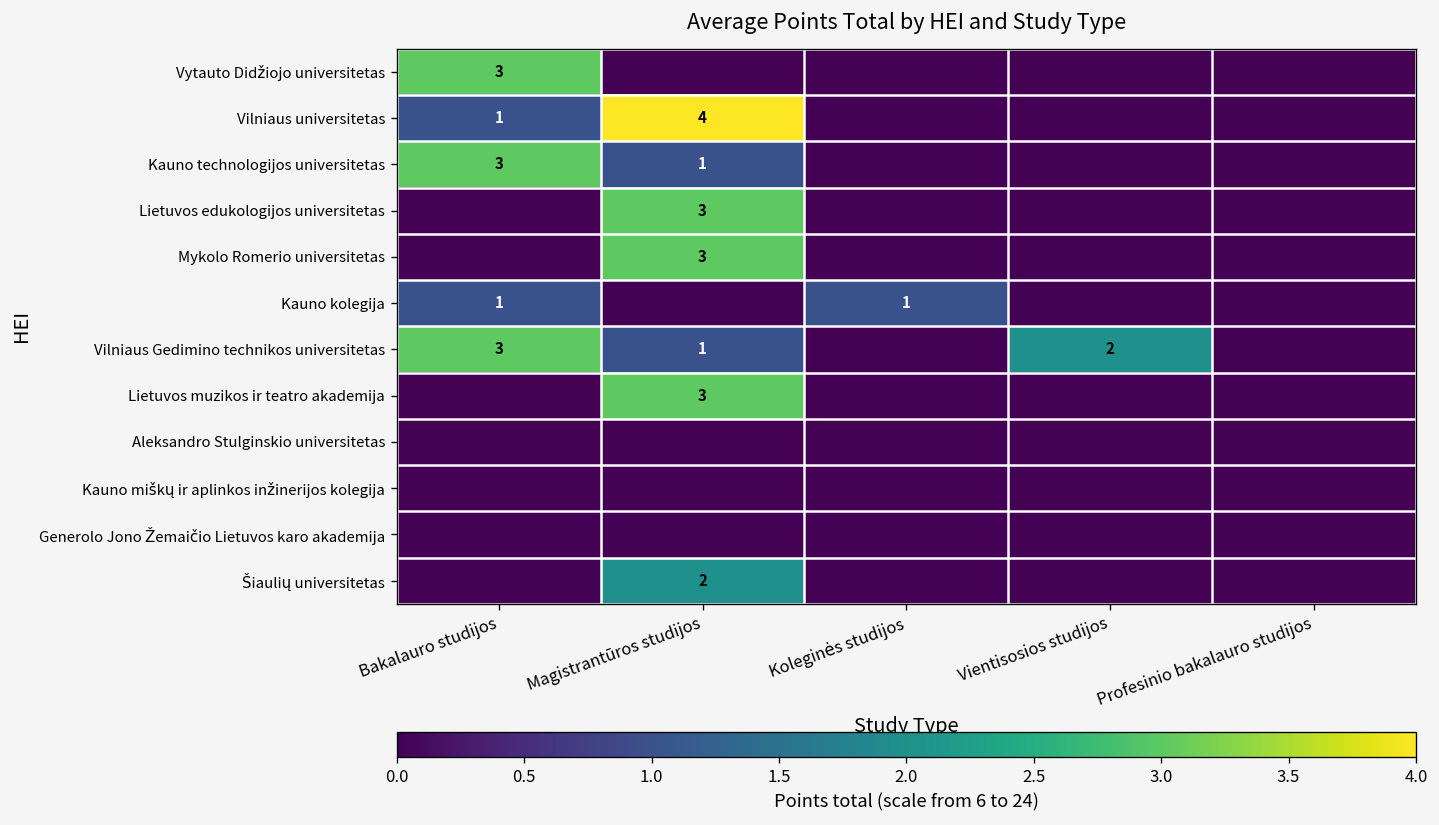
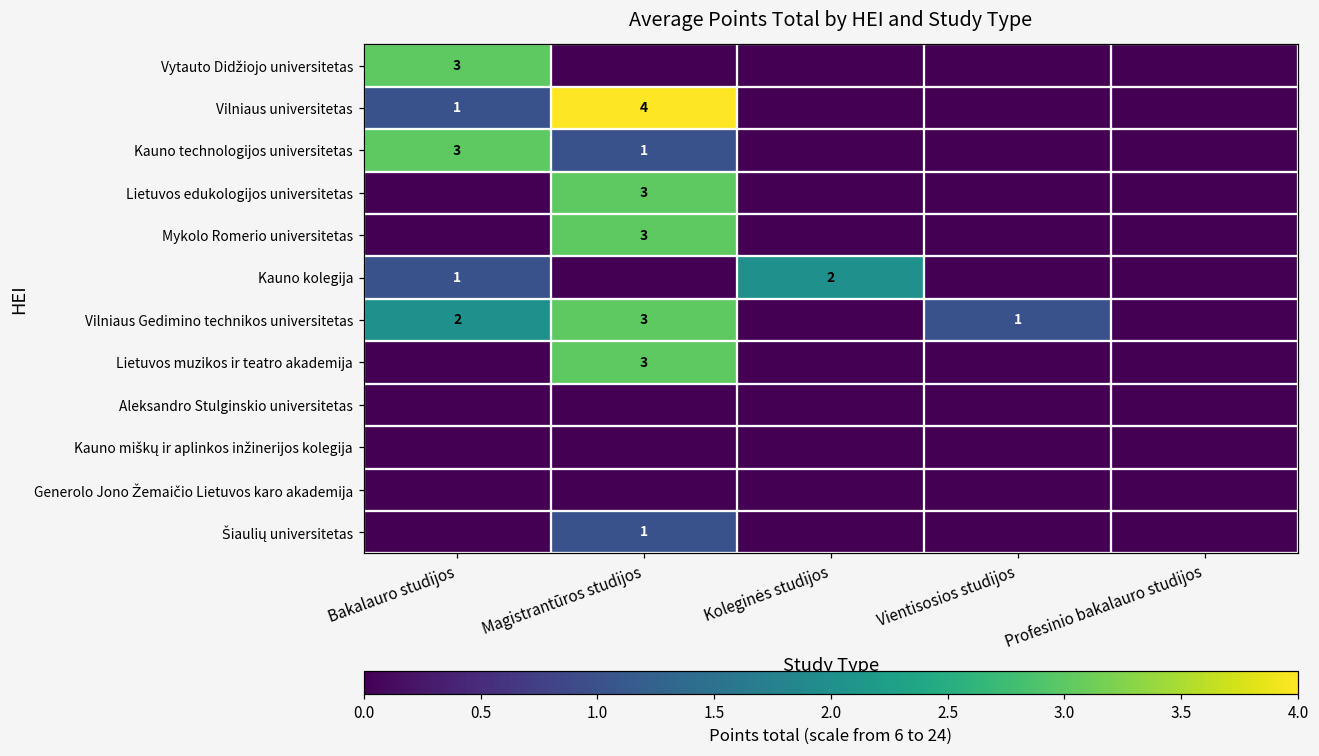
Kauno kolegija, Koleginės studijos: 1 -> 2
Vilniaus Gedimino technikos universitetas, Bakalauro studijos: 3 -> 2
Vilniaus Gedimino technikos universitetas, Magistrantūros studijos: 1 -> 3
Vilniaus Gedimino technikos universitetas, Vientisosios studijos: 2 -> 1
Šiaulių universitetas, Magistrantūros studijos: 2 -> 1
